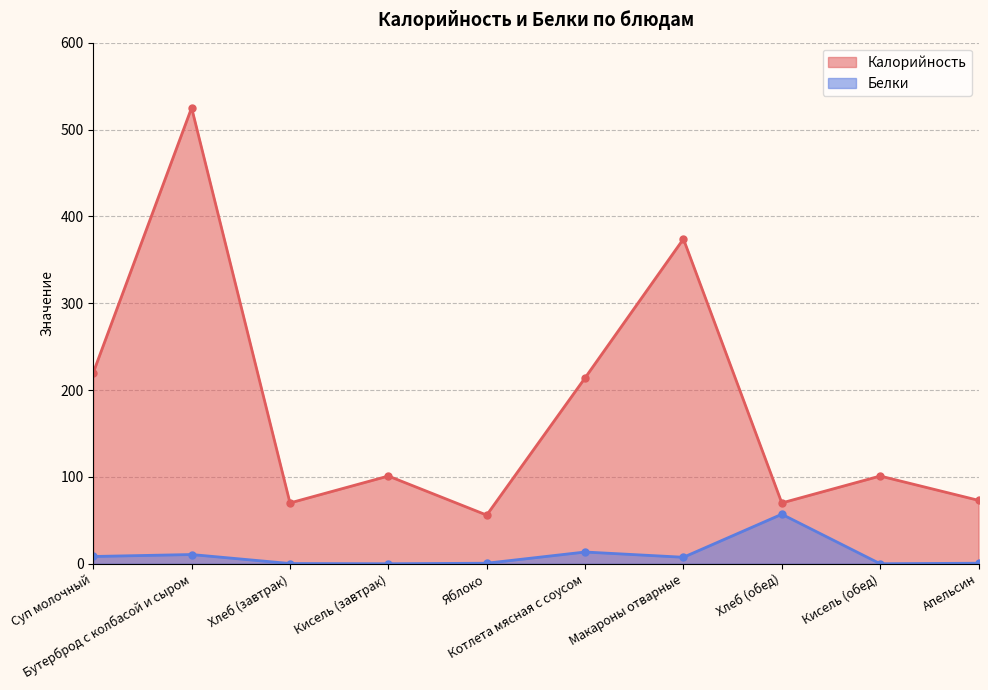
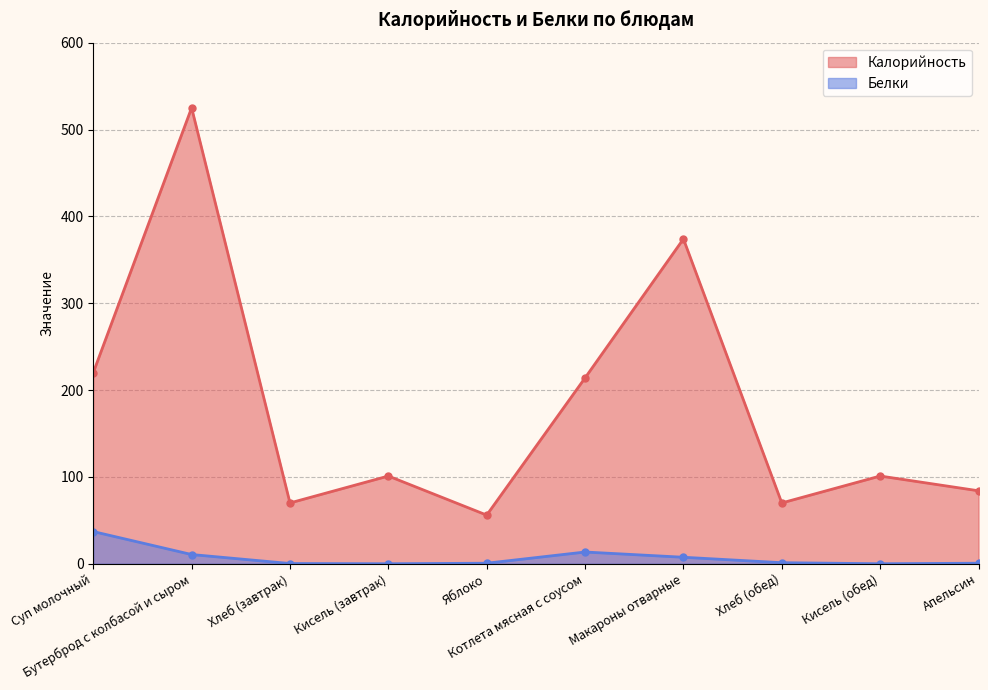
Белки, Суп молочный: 10 -> 40
Белки, Хлеб (обед): 60 -> 0
Калорийность, Апельсин: 70 -> 80
